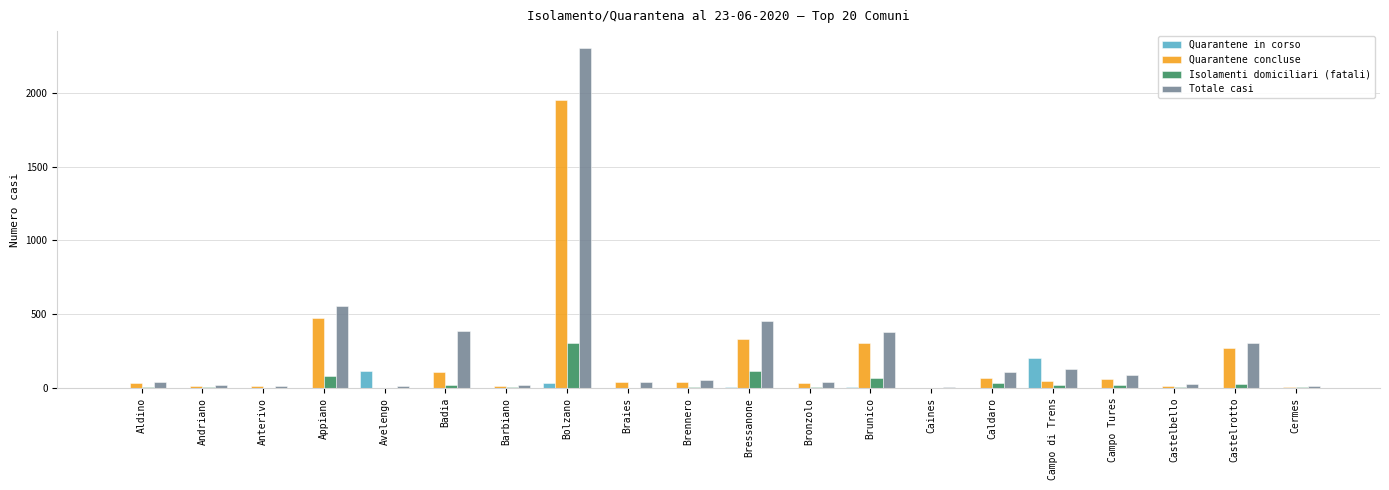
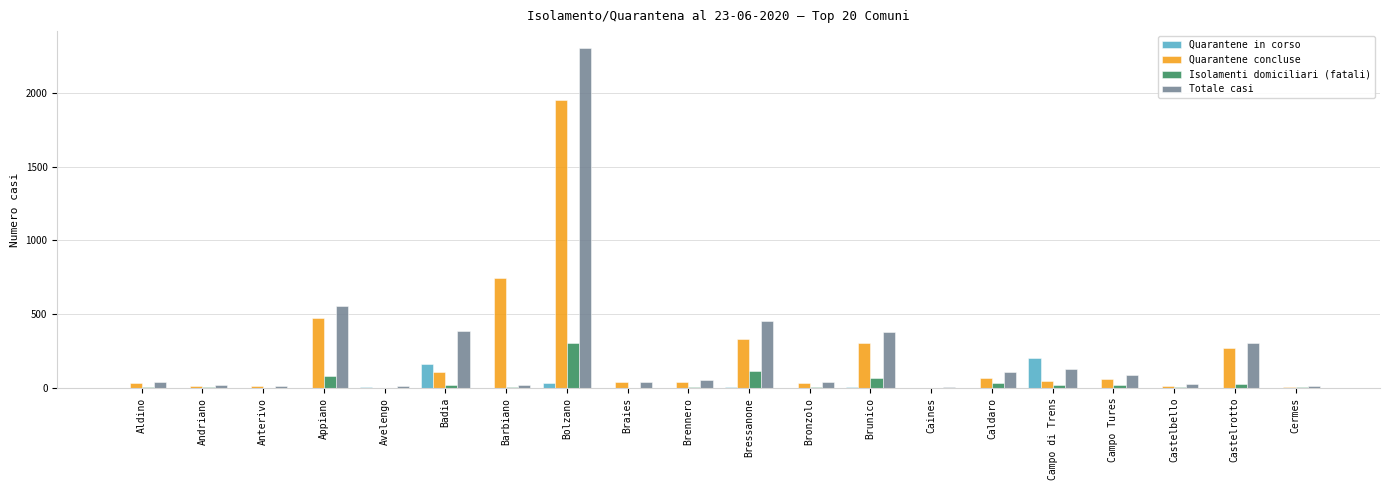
Quarantene in corso, Avelengo: 120 -> 10
Quarantene in corso, Badia: 0 -> 160
Quarantene concluse, Barbiano: 20 -> 750
